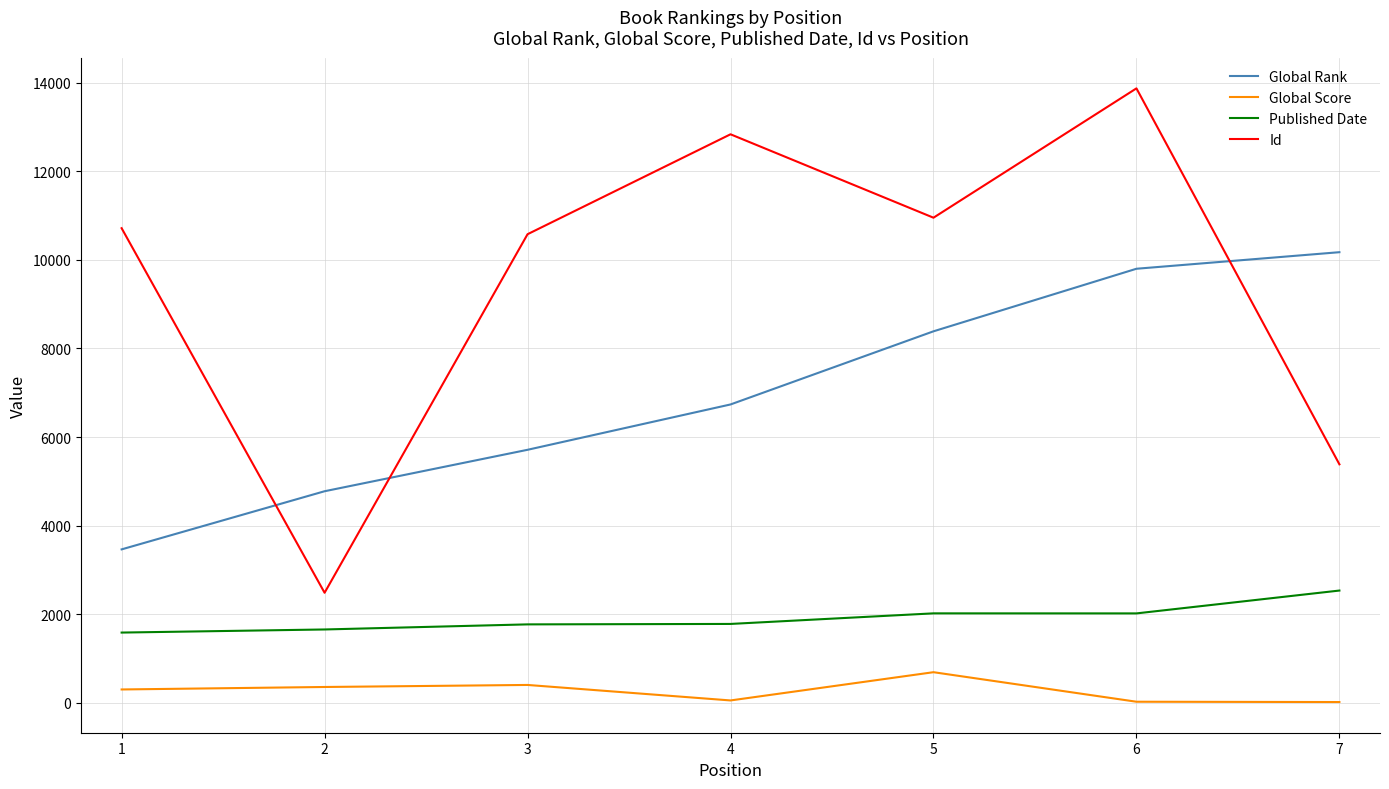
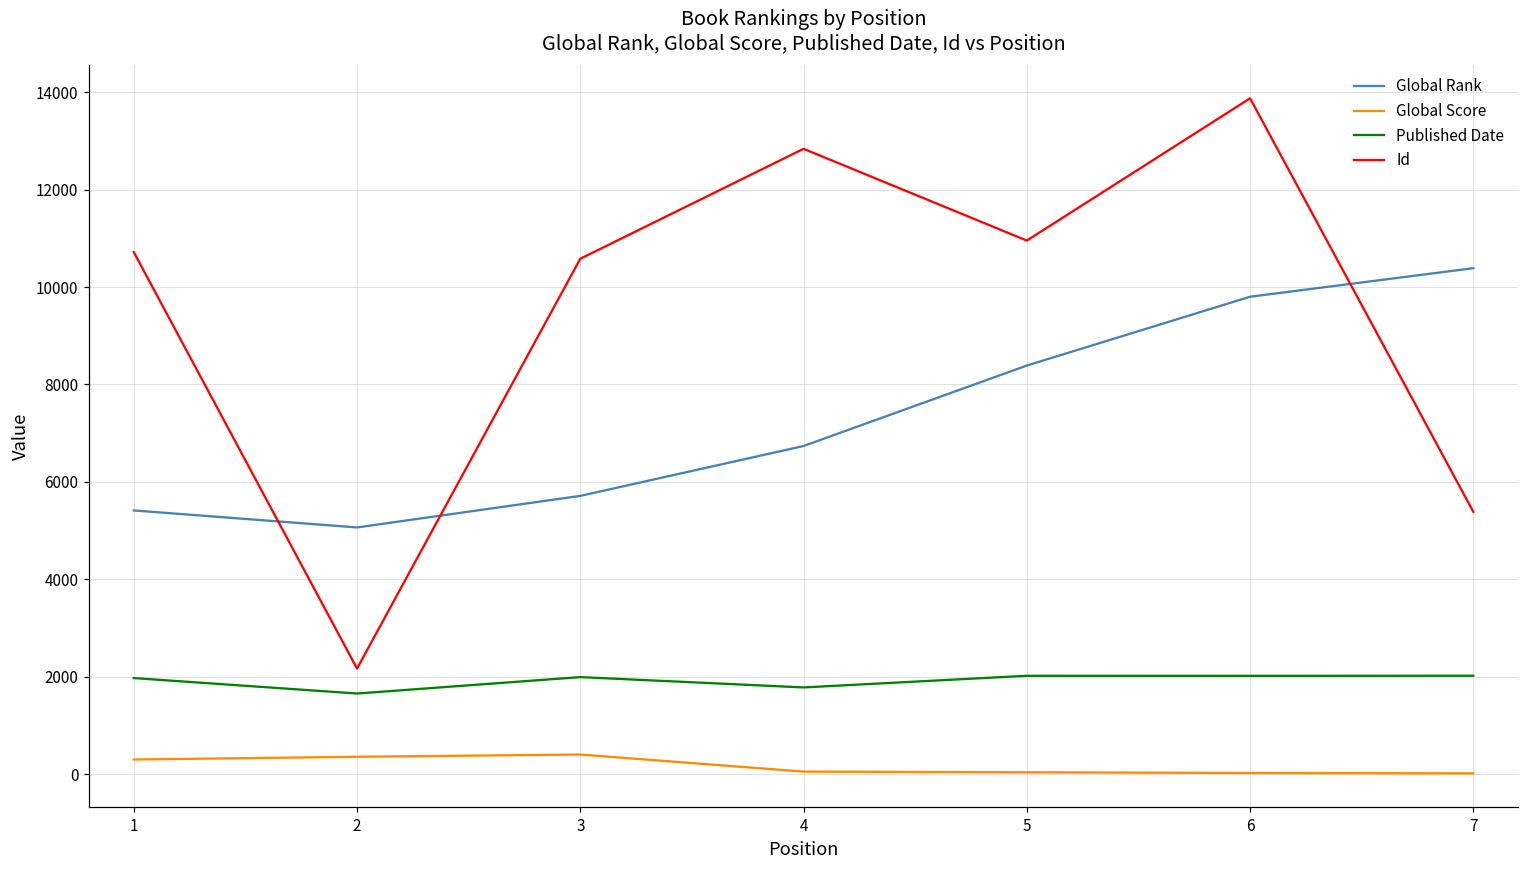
Global Rank, 1: 3500 -> 5400
Published Date, 1: 1600 -> 2000
Global Rank, 2: 4800 -> 5100
Id, 2: 2500 -> 2200
Published Date, 3: 1800 -> 2000
Global Score, 5: 700 -> 0
Global Rank, 7: 10200 -> 10400
Published Date, 7: 2500 -> 2000
